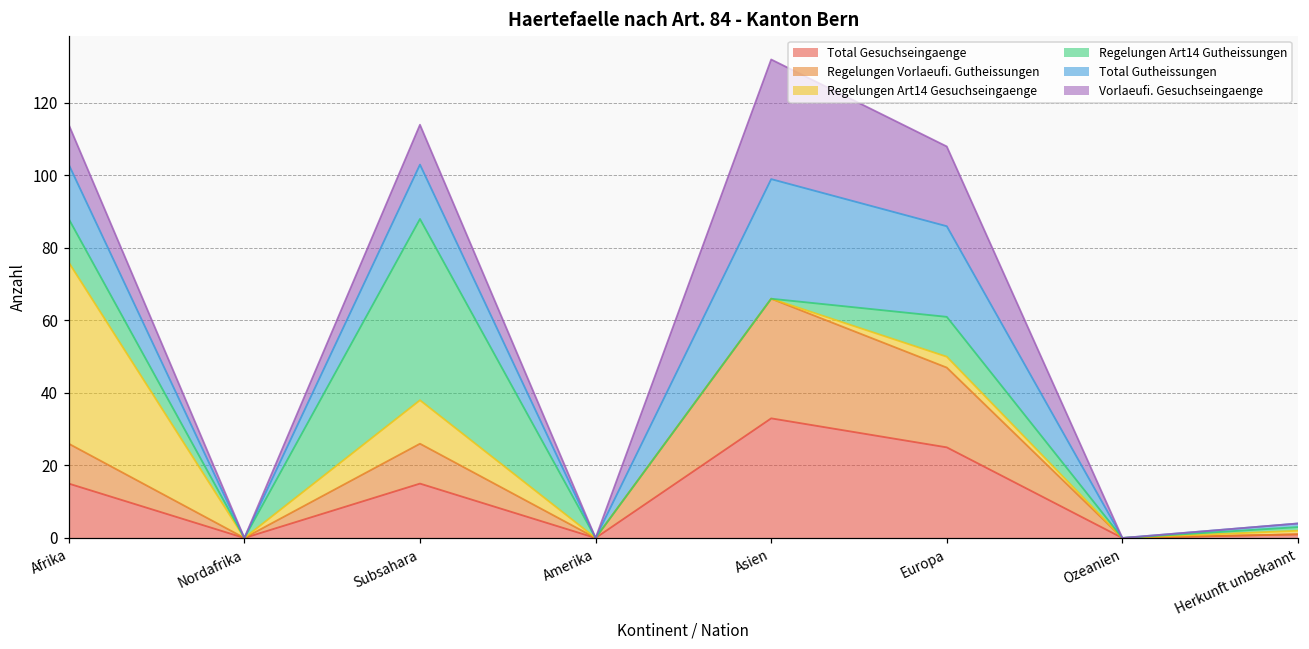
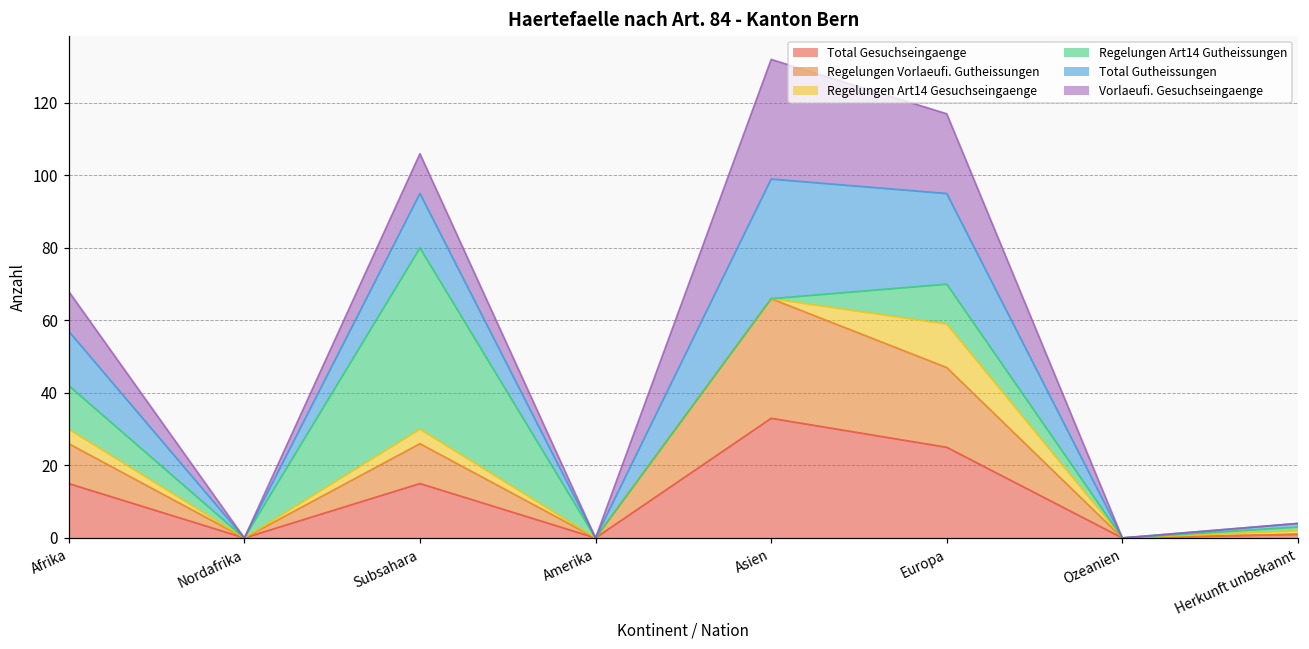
Regelungen Art14 Gesuchseingaenge, Afrika: 50 -> 4
Regelungen Art14 Gesuchseingaenge, Subsahara: 12 -> 4
Regelungen Art14 Gesuchseingaenge, Europa: 3 -> 12
